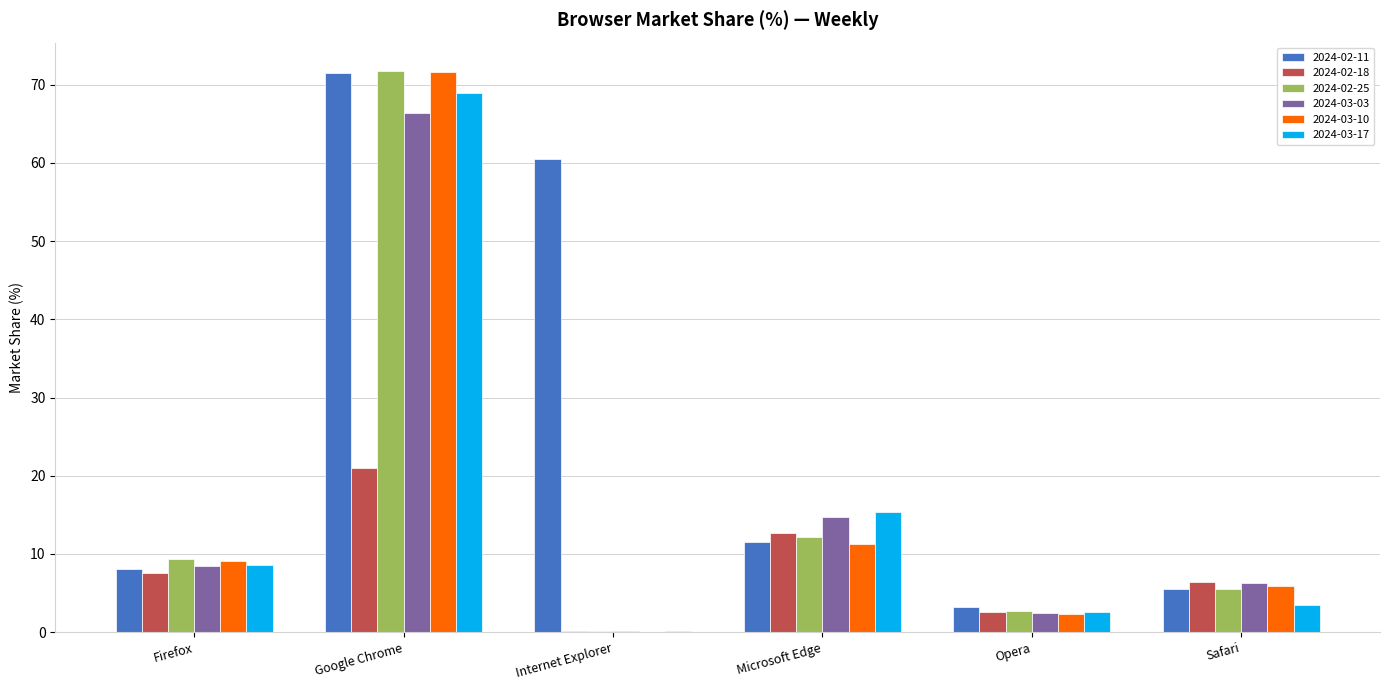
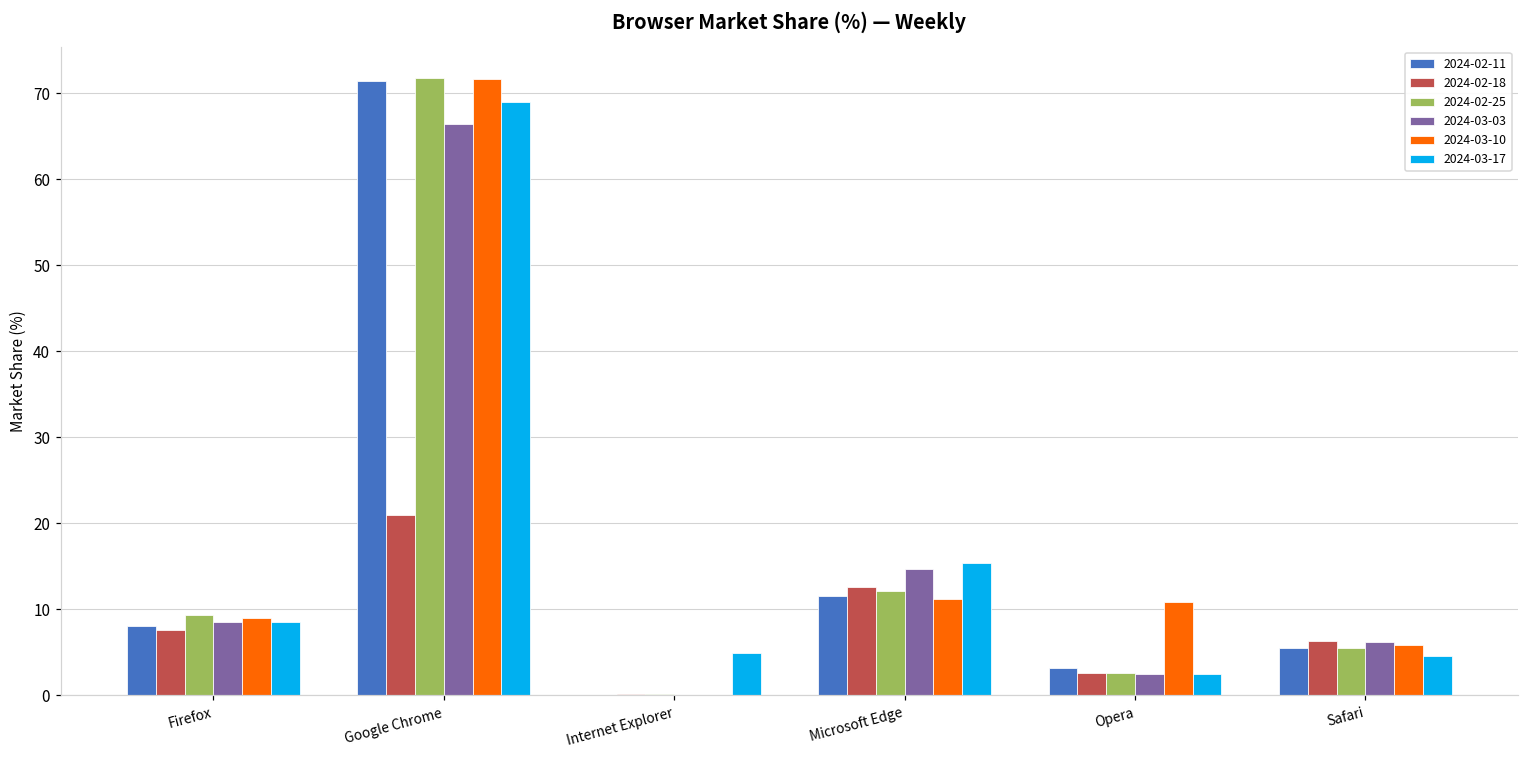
2024-02-11, Internet Explorer: 60 -> 0
2024-03-17, Internet Explorer: 0 -> 5
2024-03-10, Opera: 2 -> 11
2024-03-17, Safari: 3 -> 5
